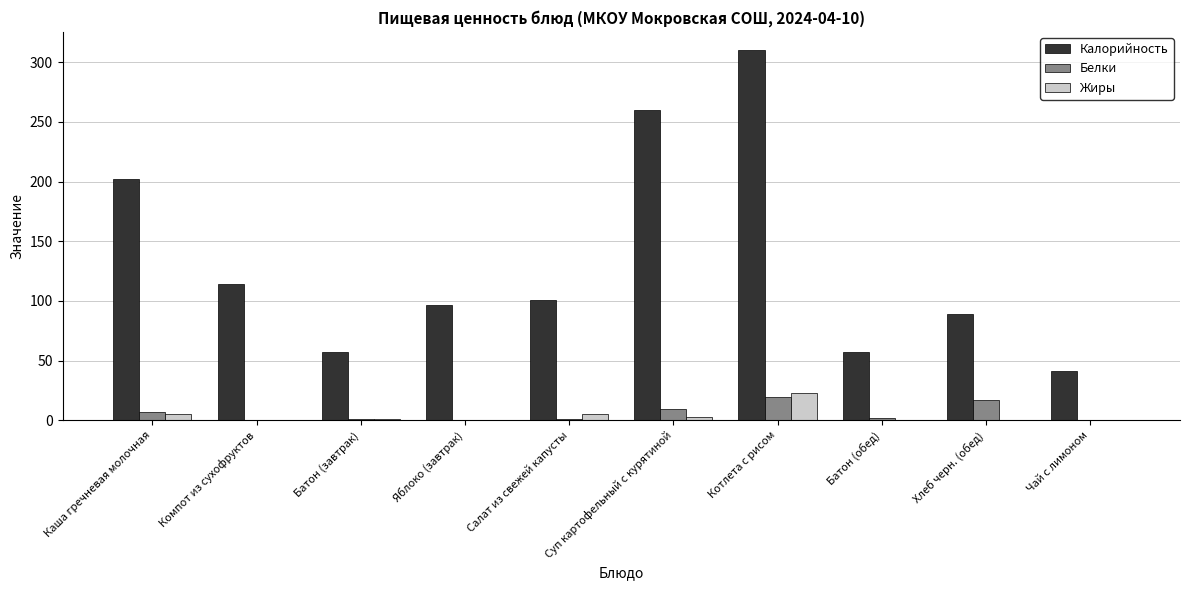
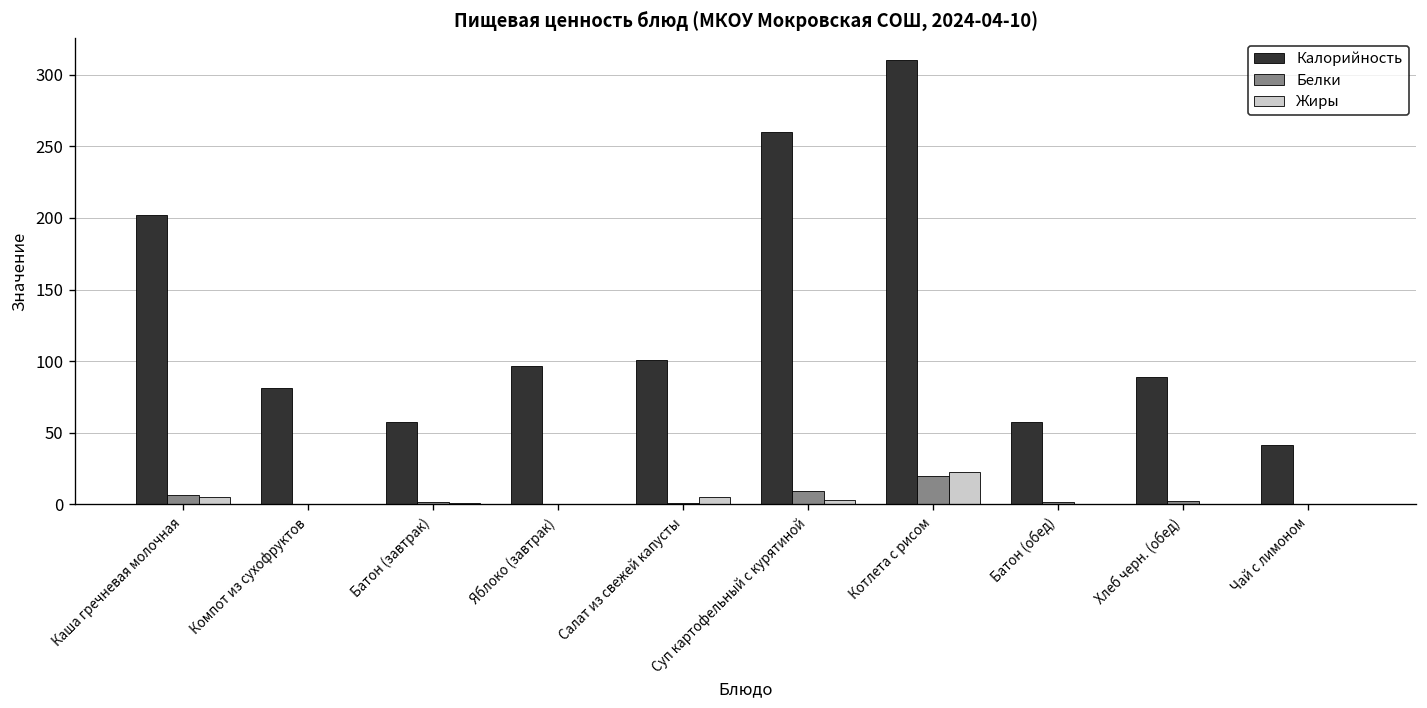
Калорийность, Компот из сухофруктов: 114 -> 81
Белки, Хлеб черн. (обед): 17 -> 2
